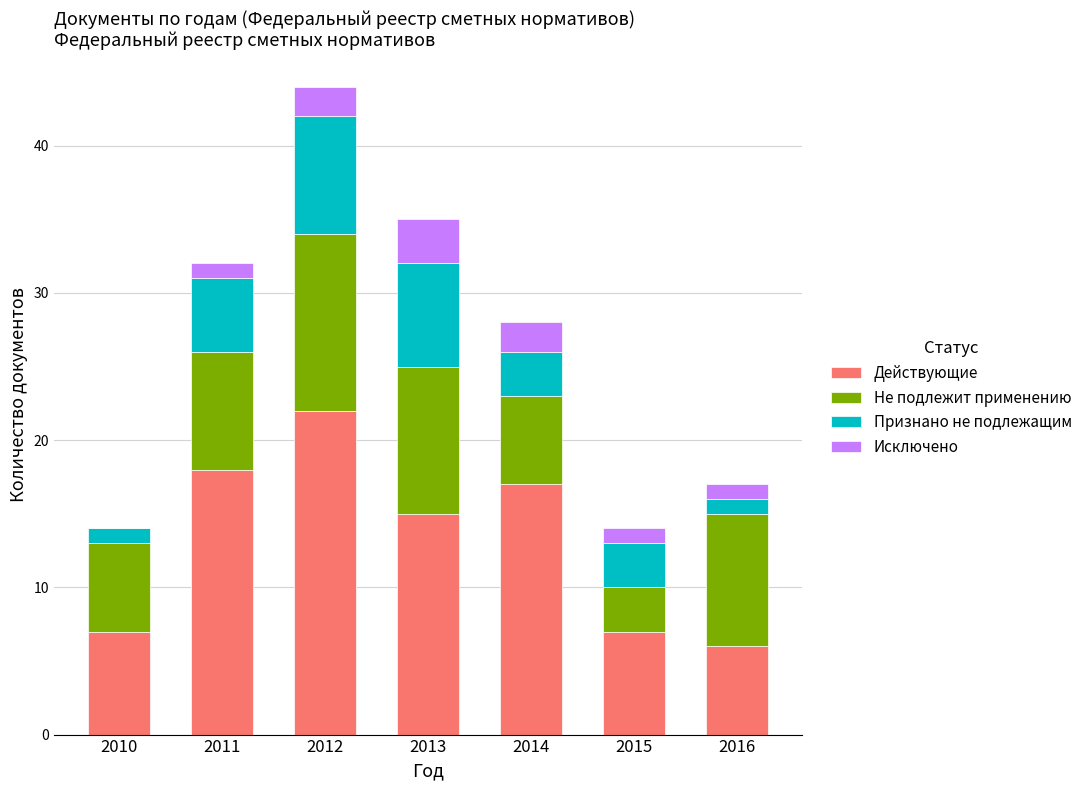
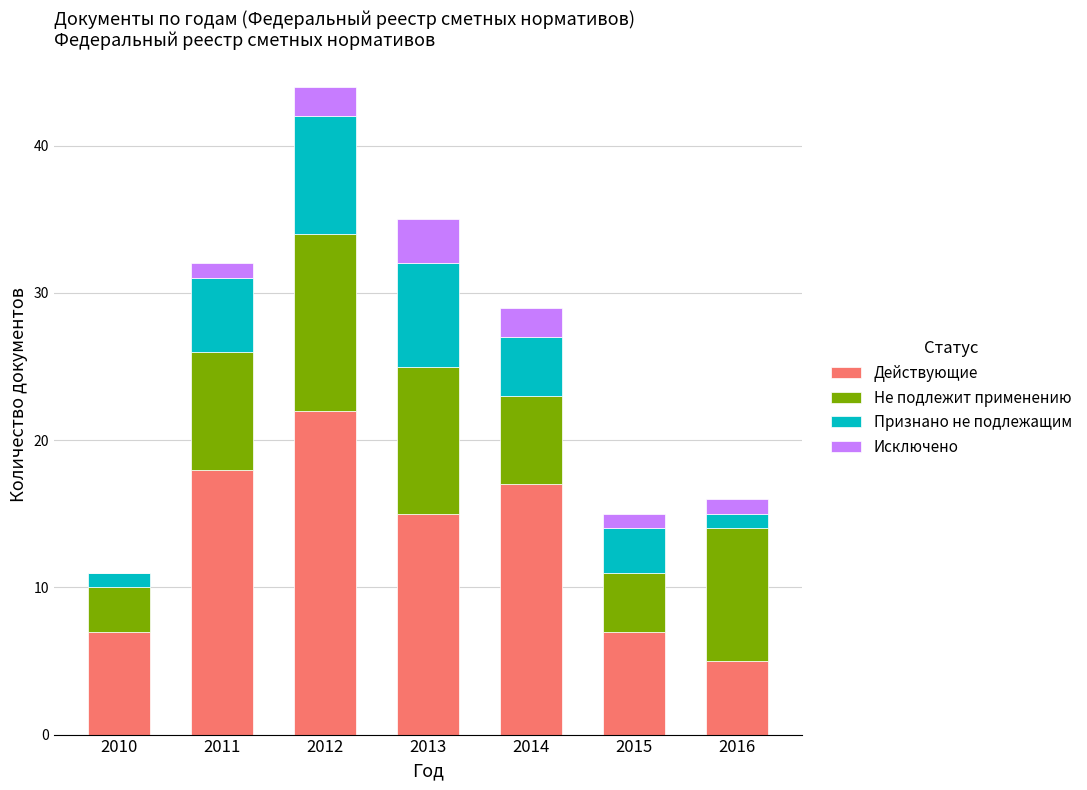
Не подлежит применению, 2010: 6 -> 3
Признано не подлежащим, 2014: 3 -> 4
Не подлежит применению, 2015: 3 -> 4
Действующие, 2016: 6 -> 5
